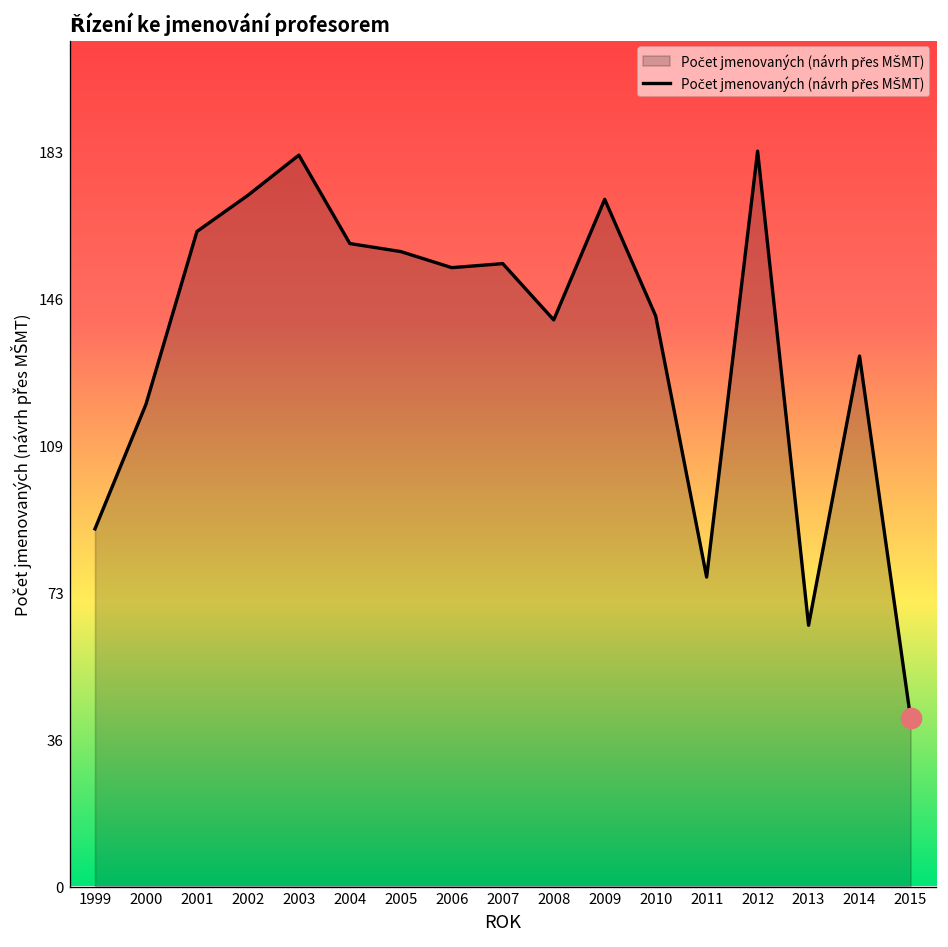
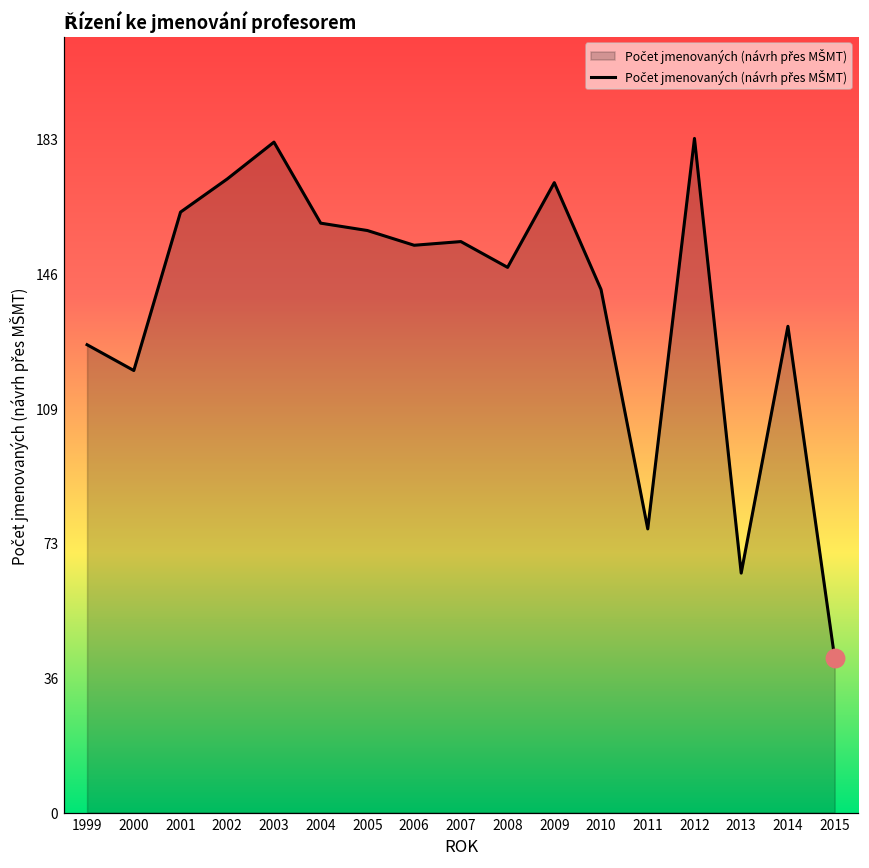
Počet jmenovaných (návrh přes MŠMT), 1999: 89 -> 127
Počet jmenovaných (návrh přes MŠMT), 2008: 141 -> 148
